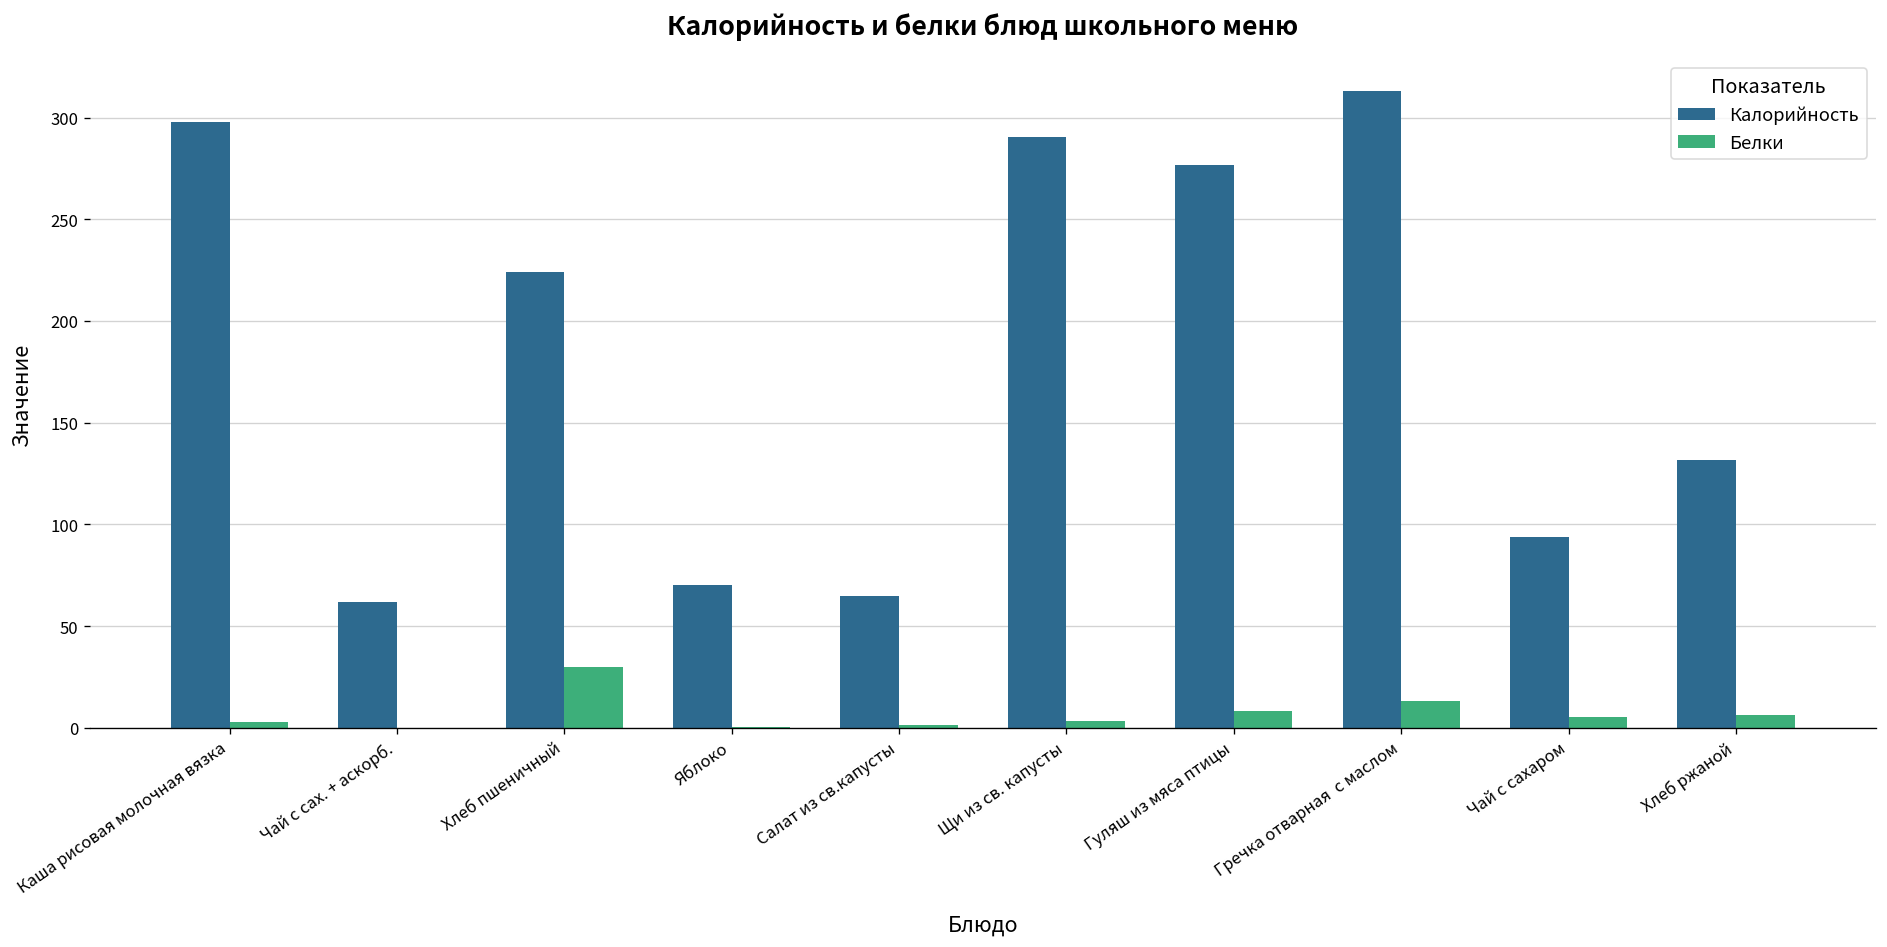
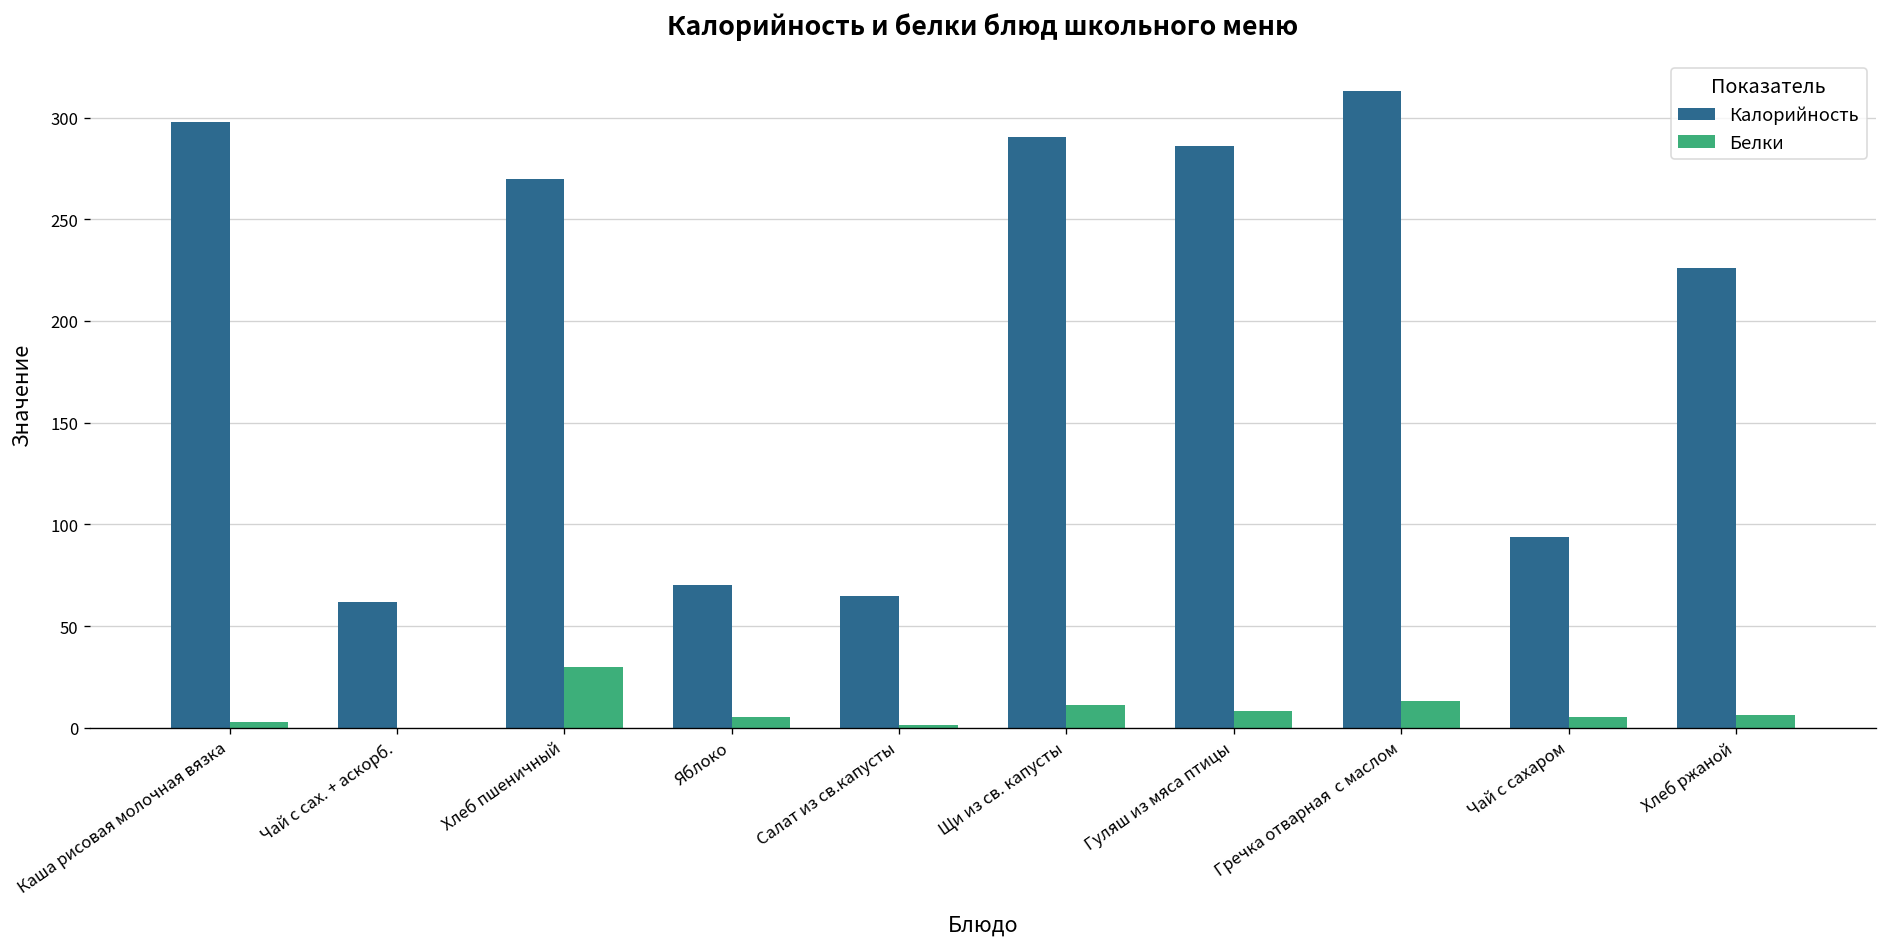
Калорийность, Хлеб пшеничный: 224 -> 270
Белки, Яблоко: 1 -> 6
Белки, Щи из св. капусты: 3 -> 11
Калорийность, Гуляш из мяса птицы: 277 -> 286
Калорийность, Хлеб ржаной: 131 -> 226
